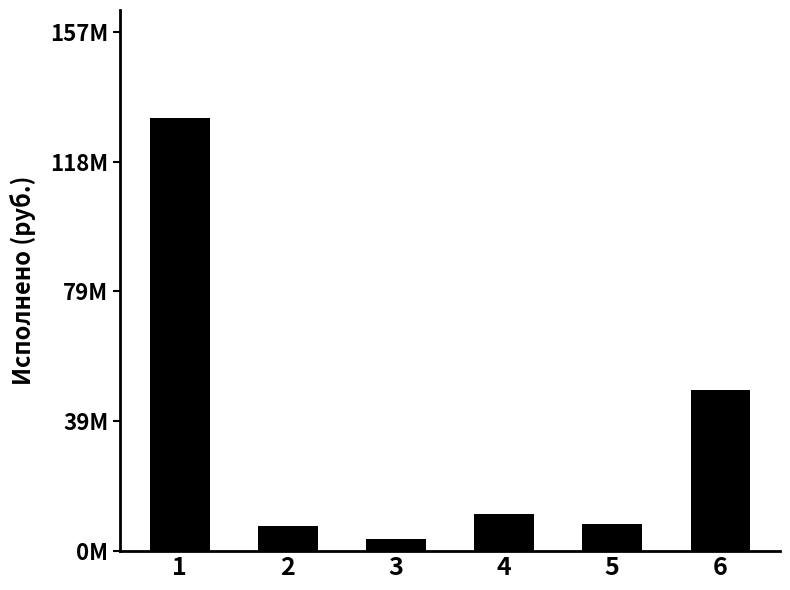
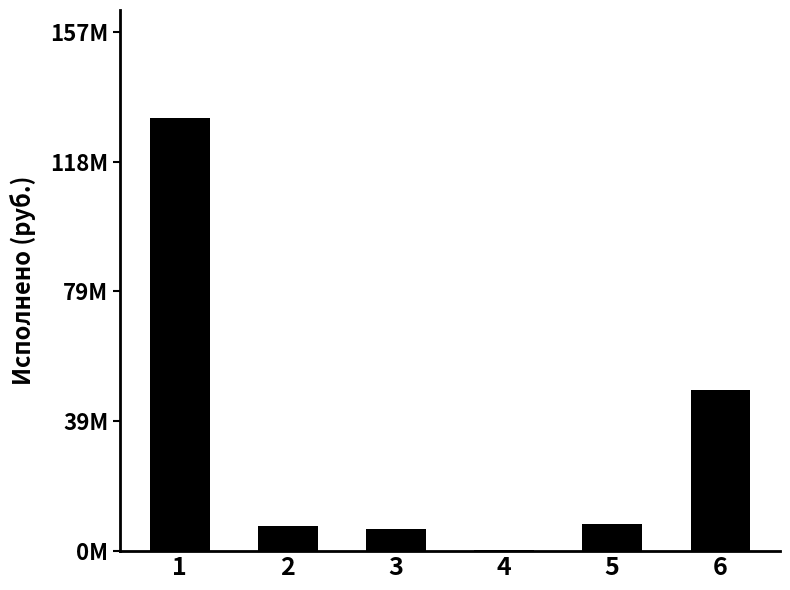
3: 4000000 -> 7000000
4: 11000000 -> 0
